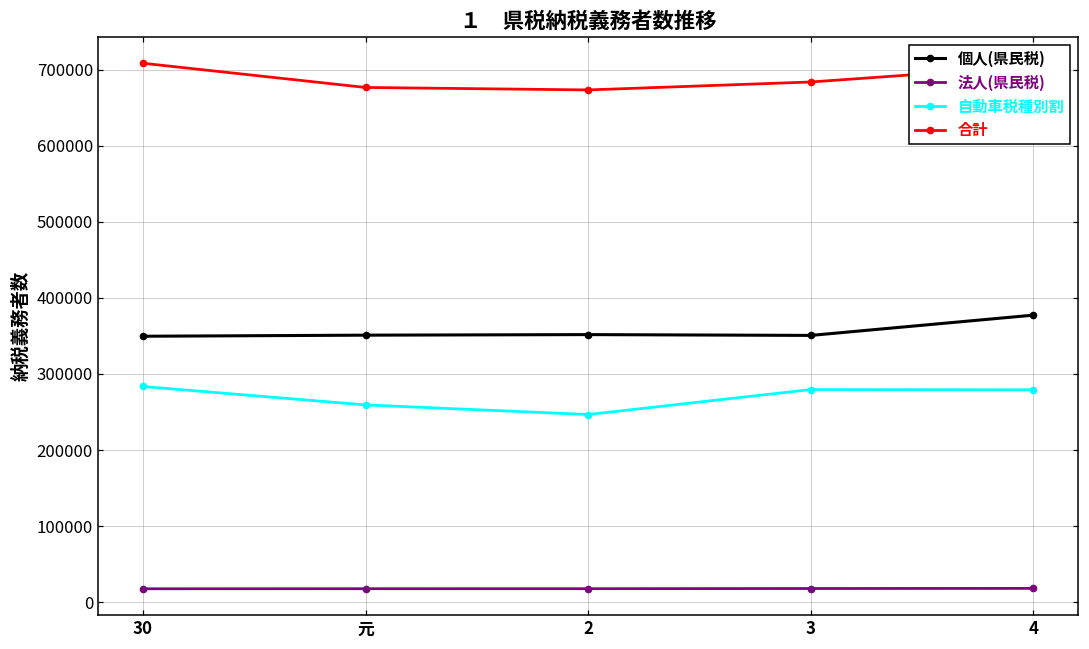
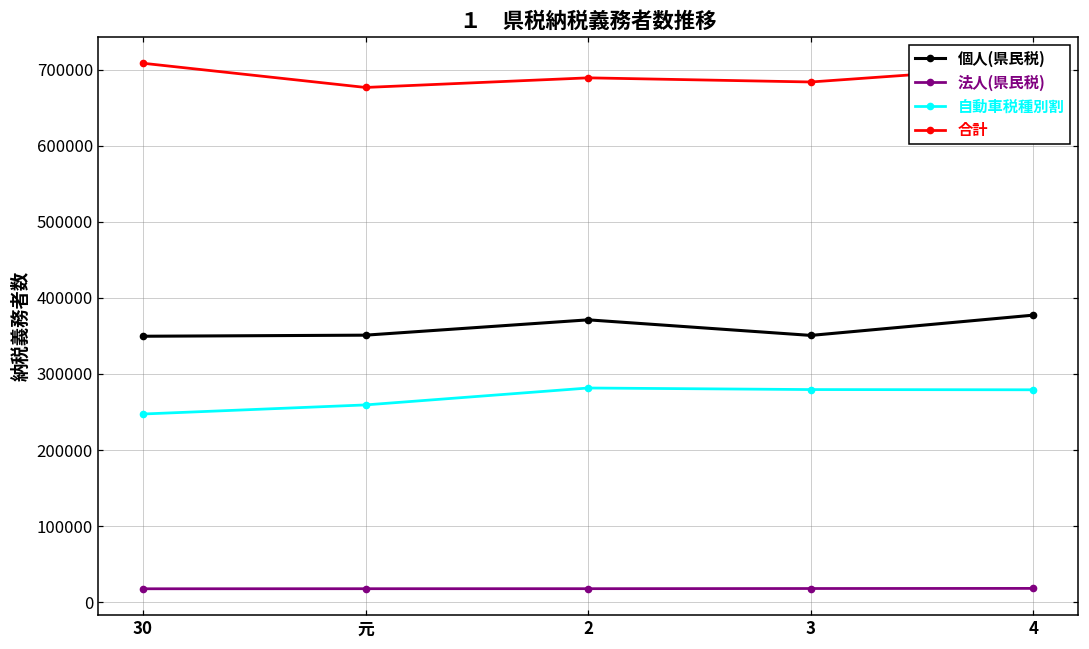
自動車税種別割, 30: 280000 -> 250000
個人(県民税), 2: 350000 -> 370000
自動車税種別割, 2: 250000 -> 280000
合計, 2: 670000 -> 690000
